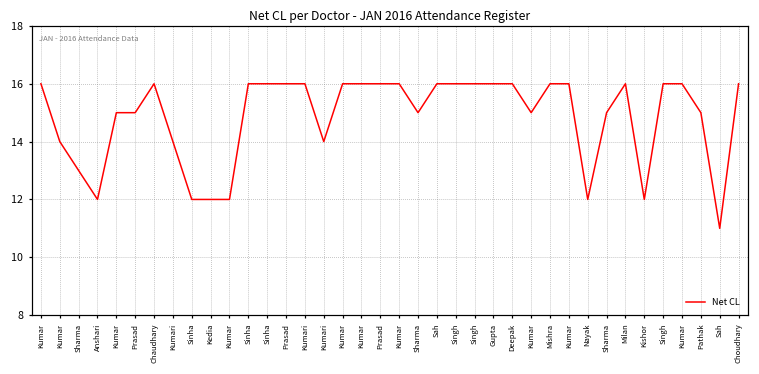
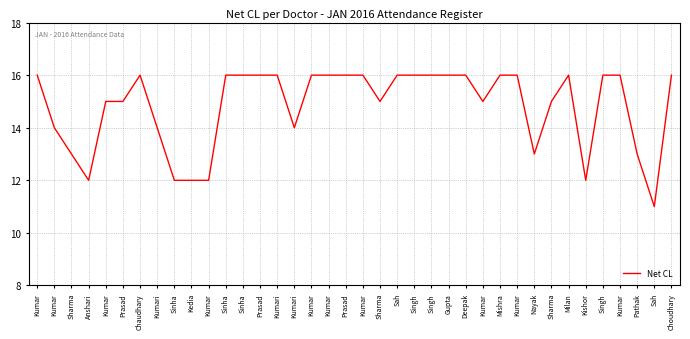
Nayak: 12 -> 13
Pathak: 15 -> 13
